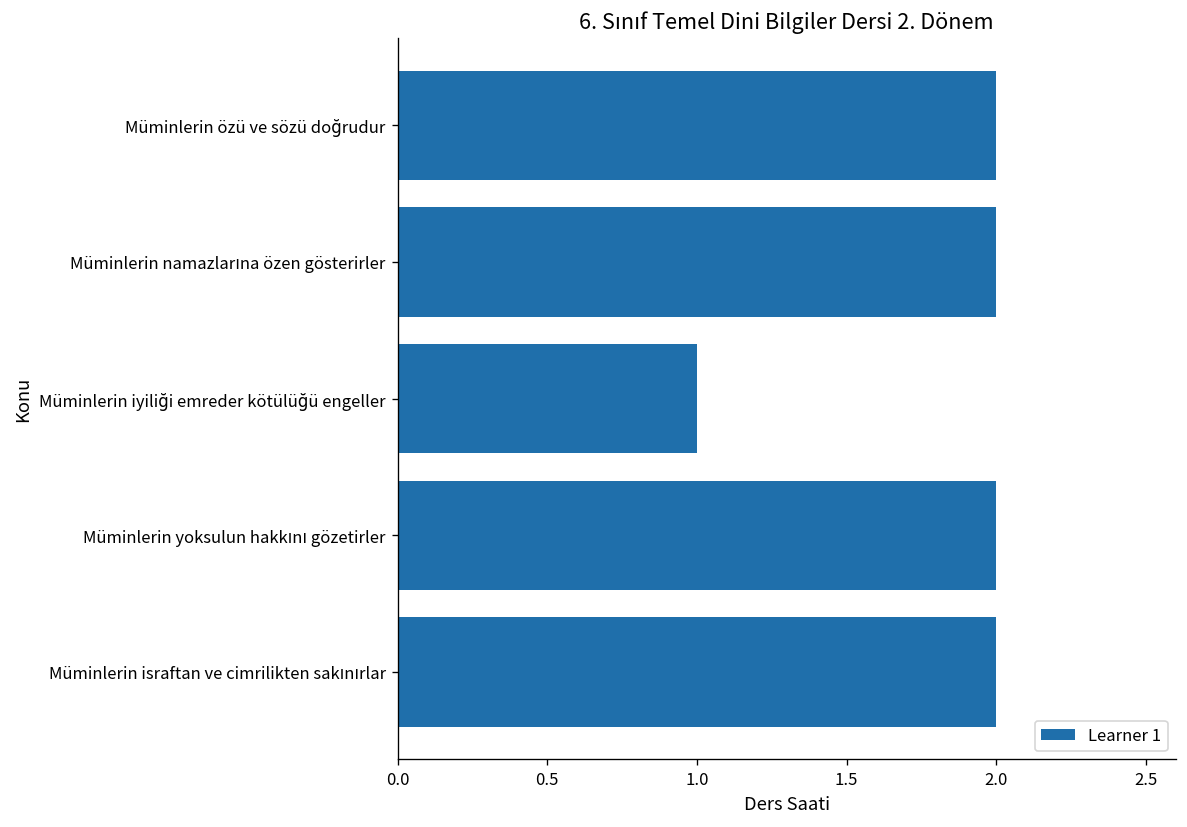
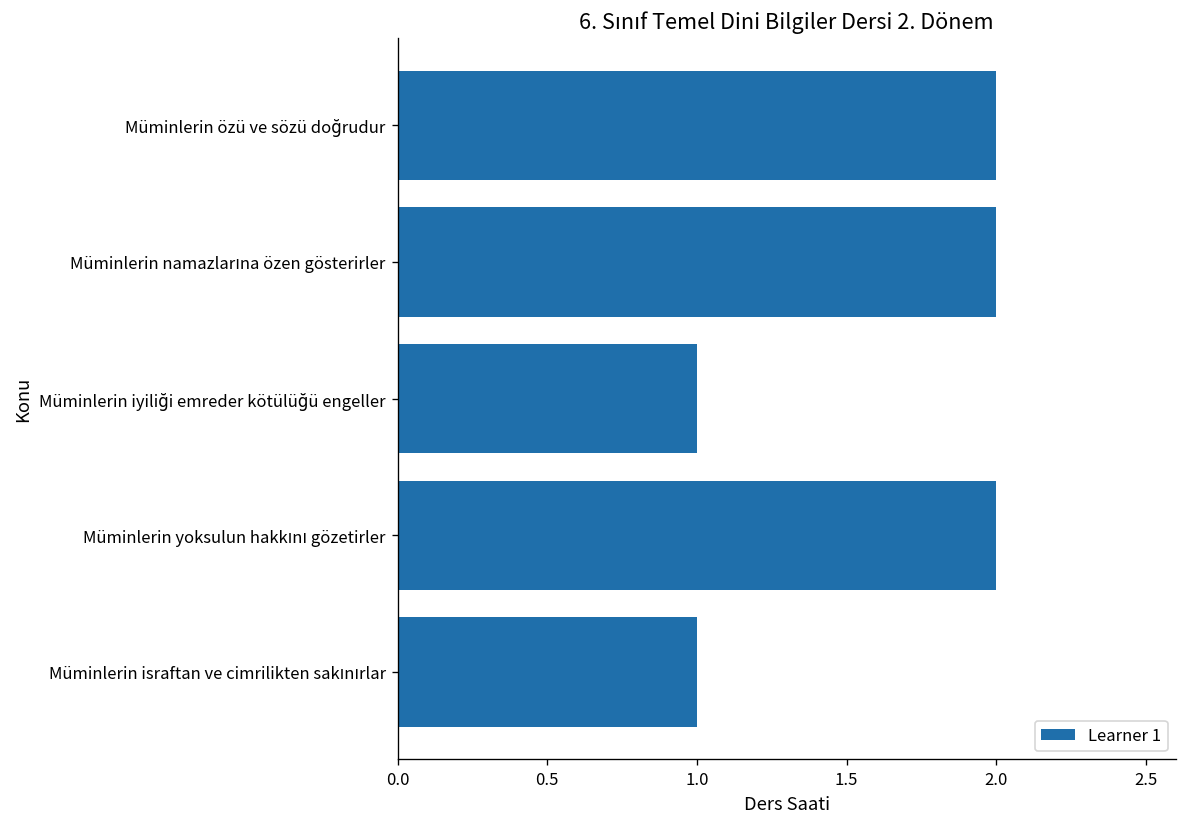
Müminlerin israftan ve cimrilikten sakınırlar: 2 -> 1
